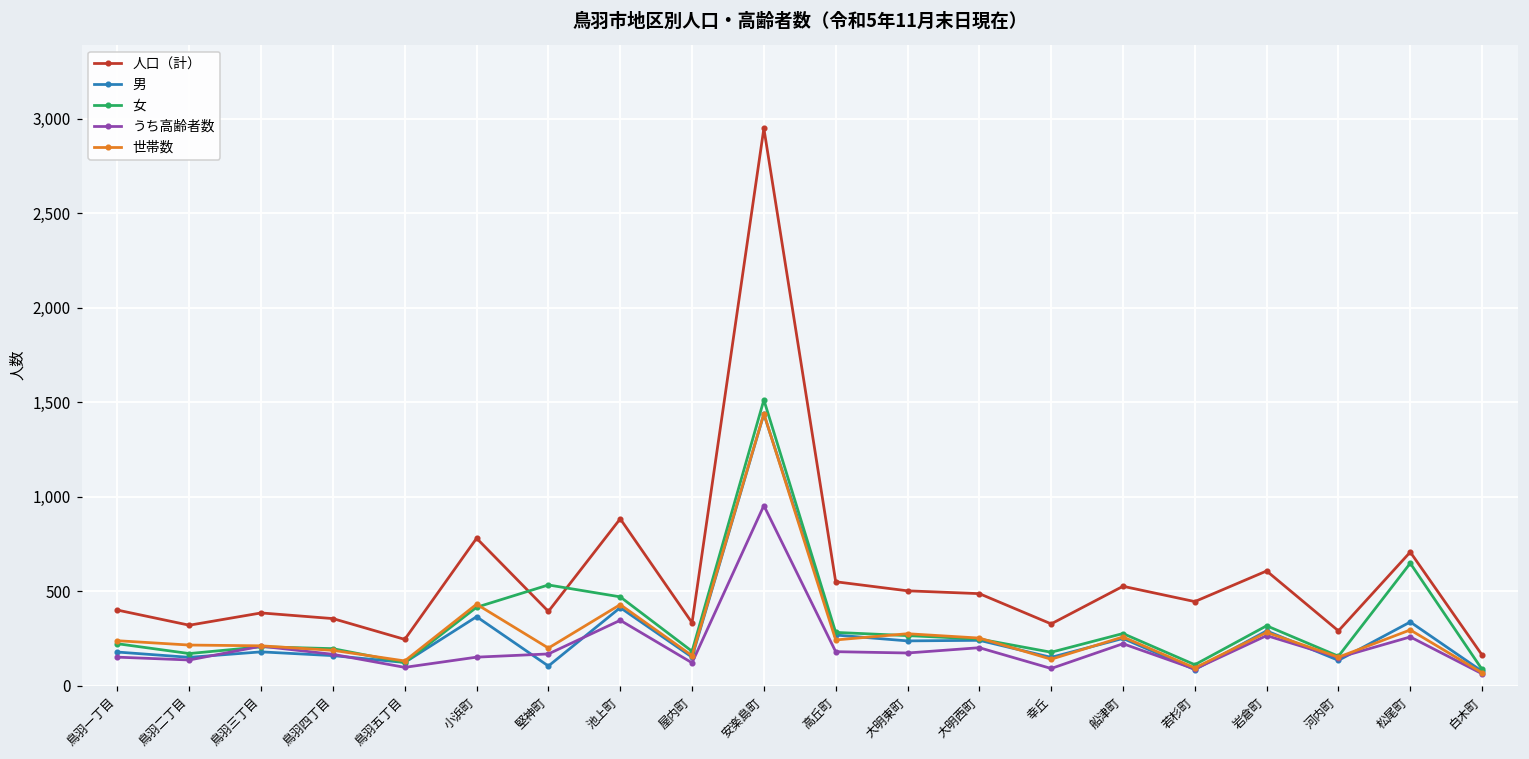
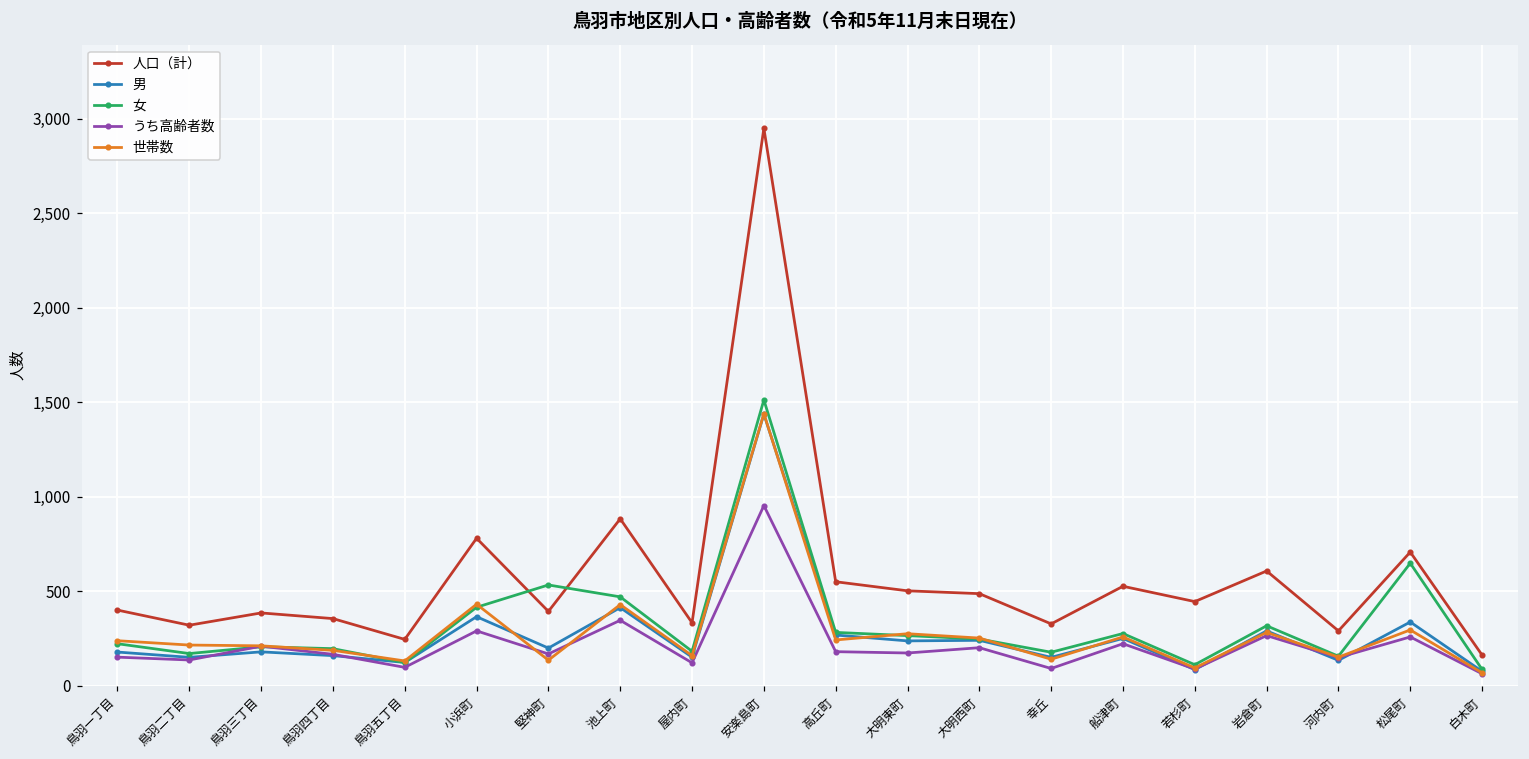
うち高齢者数, 小浜町: 150 -> 290
男, 堅神町: 100 -> 200
世帯数, 堅神町: 200 -> 140
